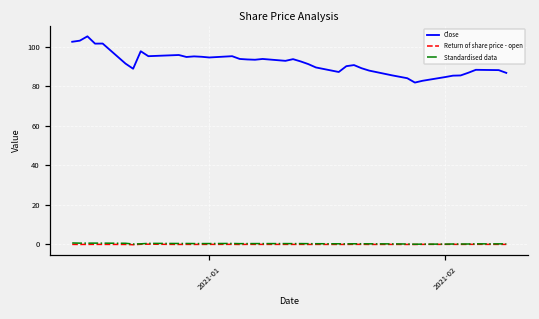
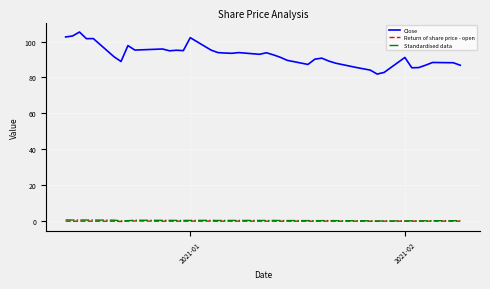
Close, 2021-01: 95 -> 102
Close, 2021-02: 85 -> 91
